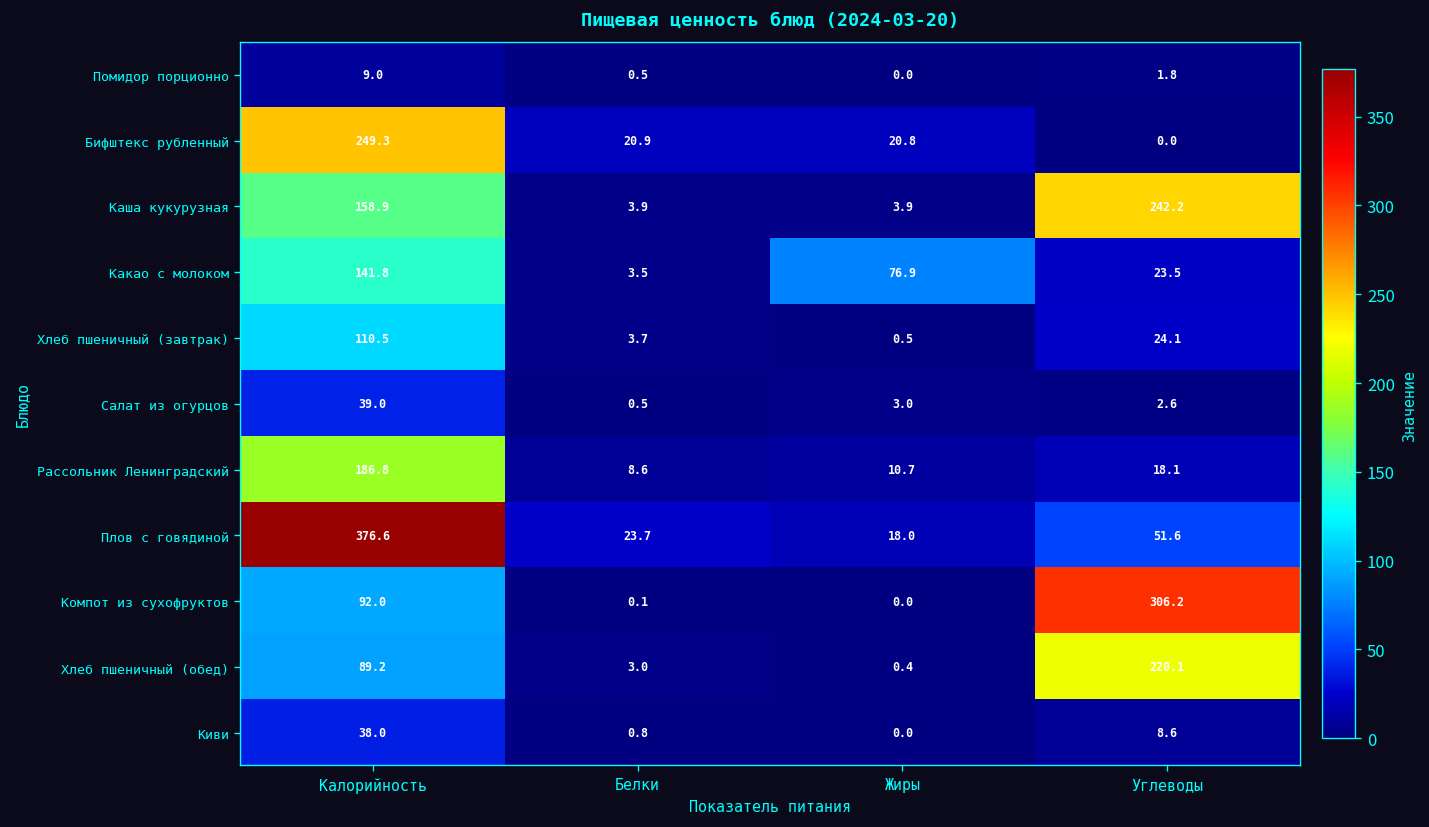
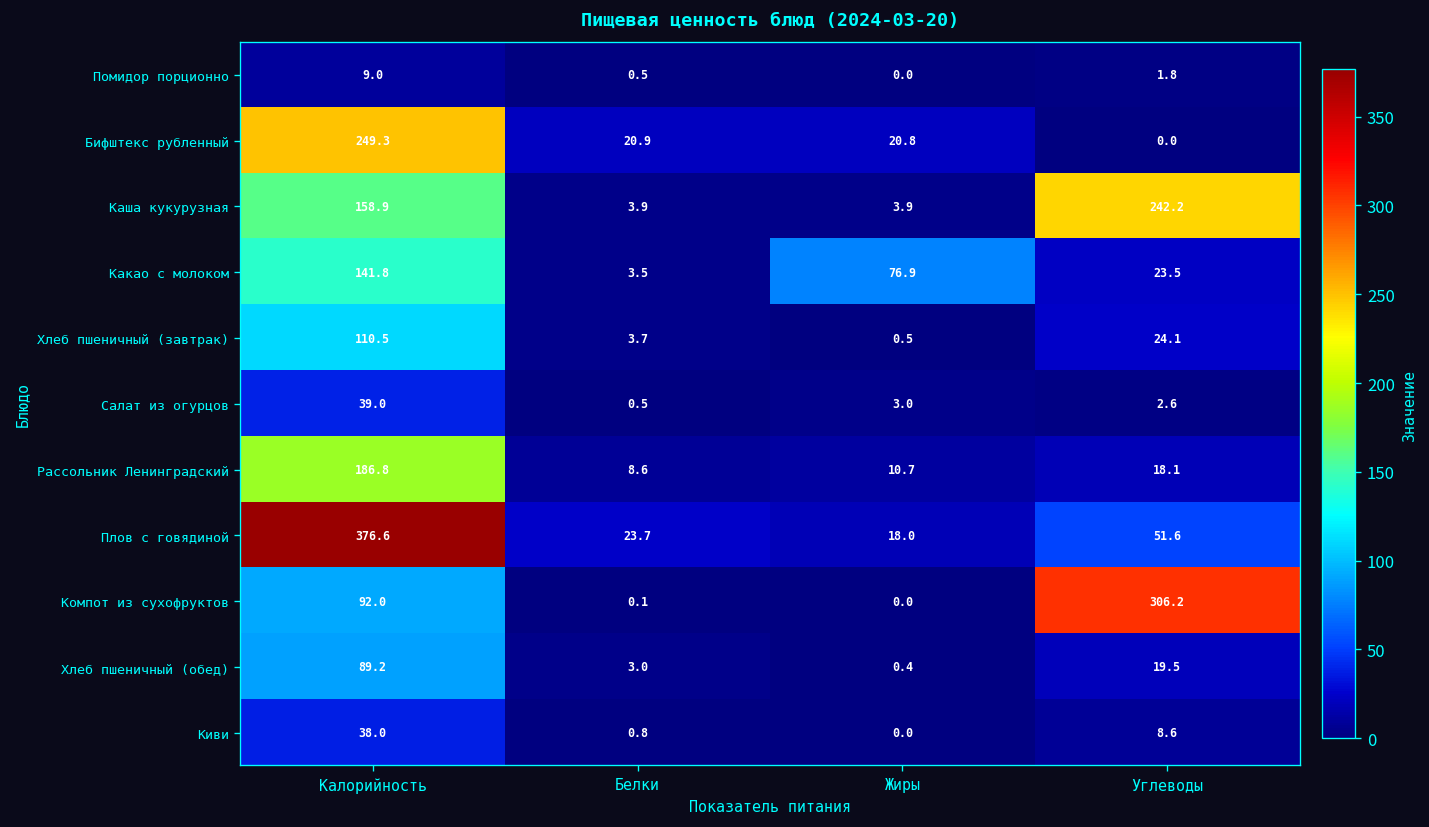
Хлеб пшеничный (обед), Углеводы: 220.1 -> 19.5
